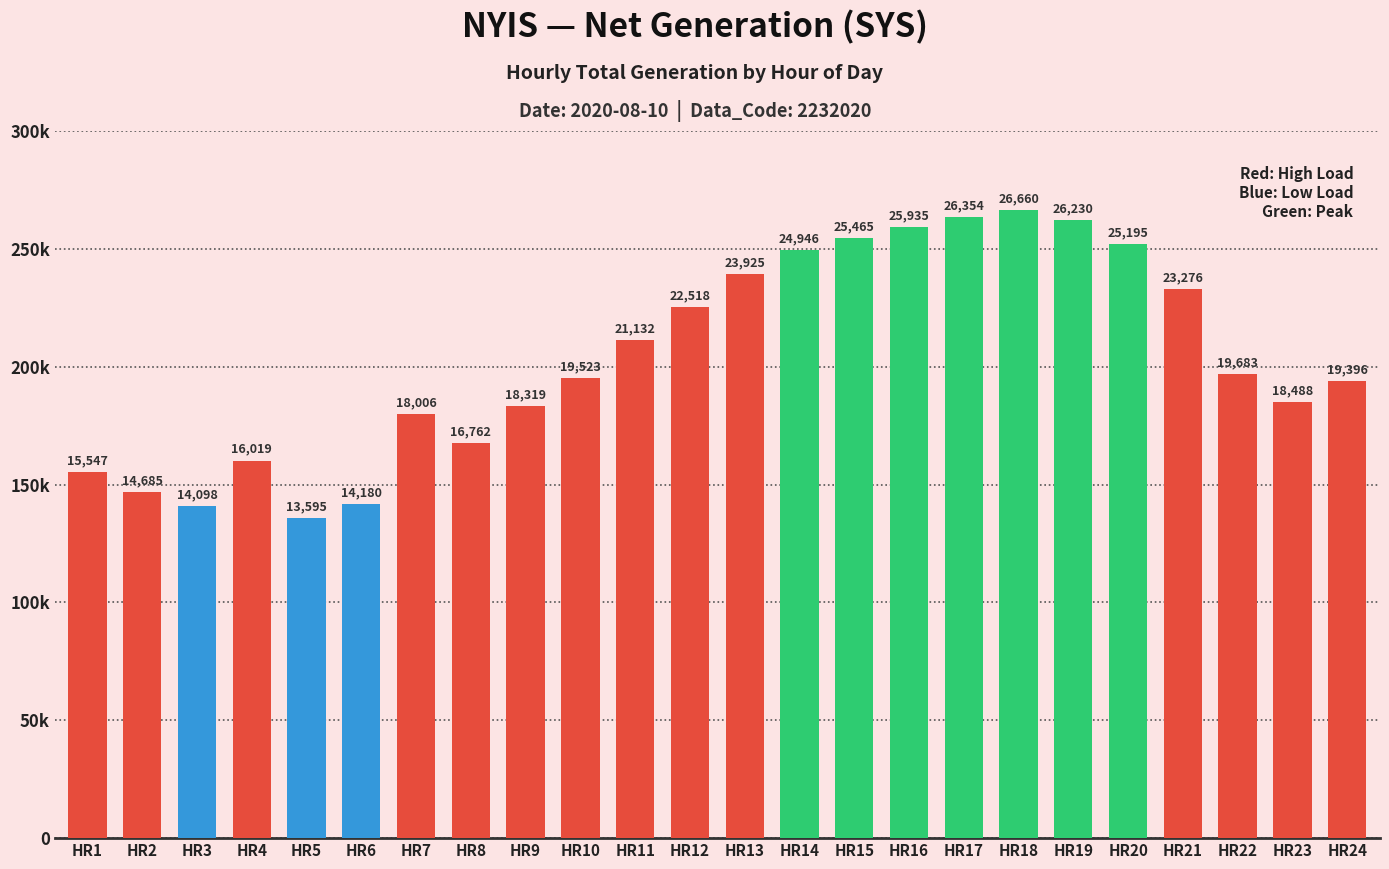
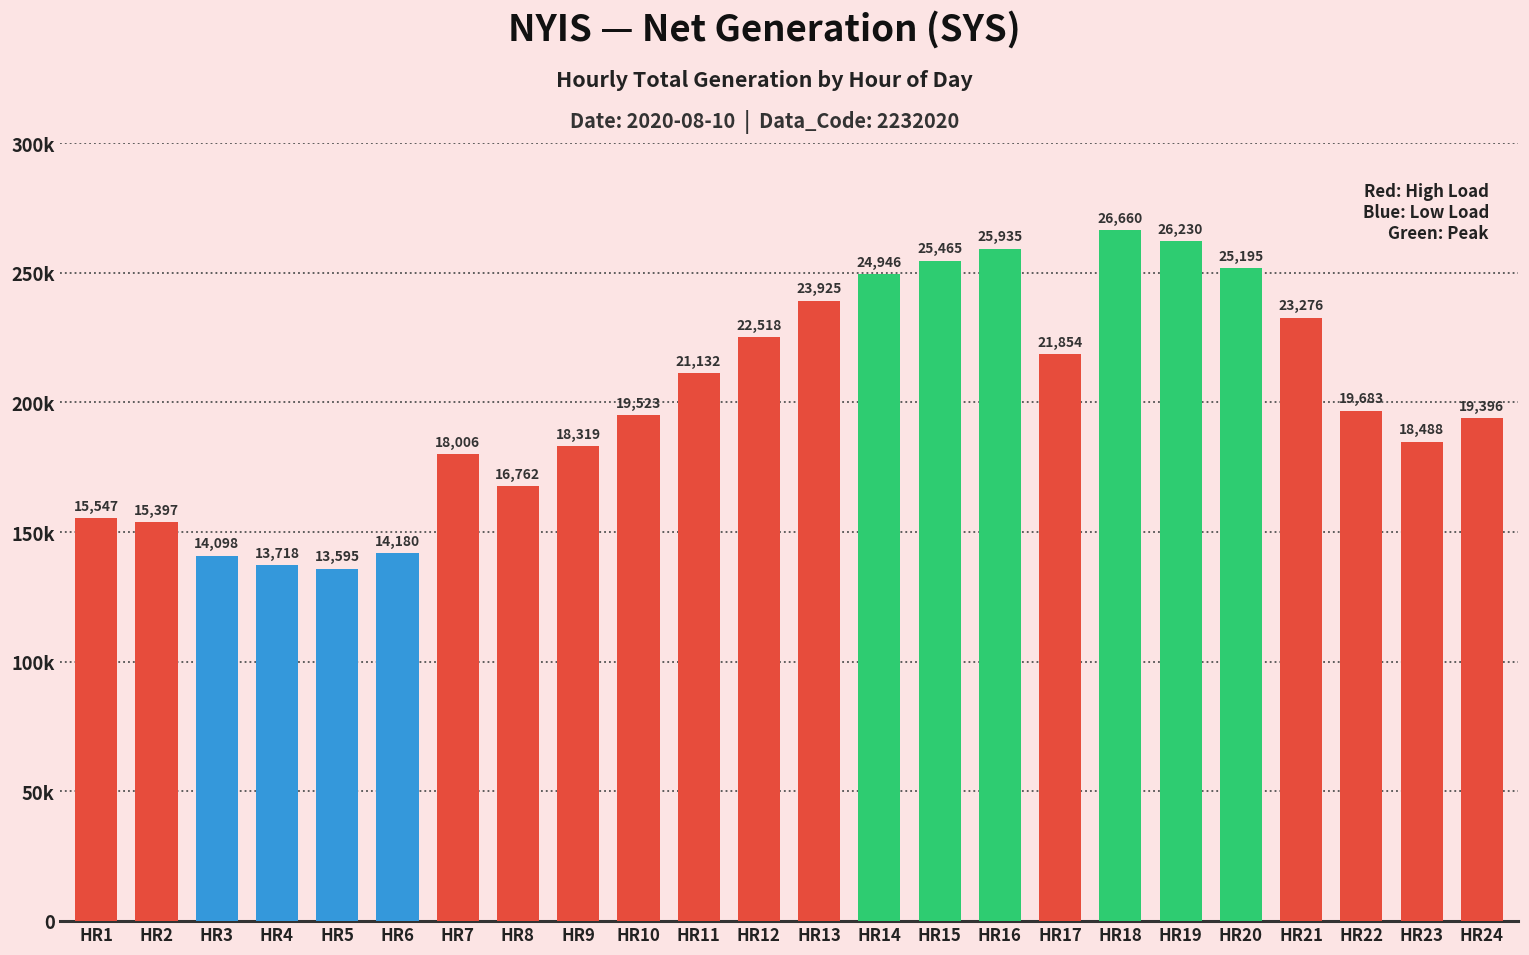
HR2: 14,685 -> 15,397
HR4: 16,019 -> 13,718
HR17: 26,354 -> 21,854
